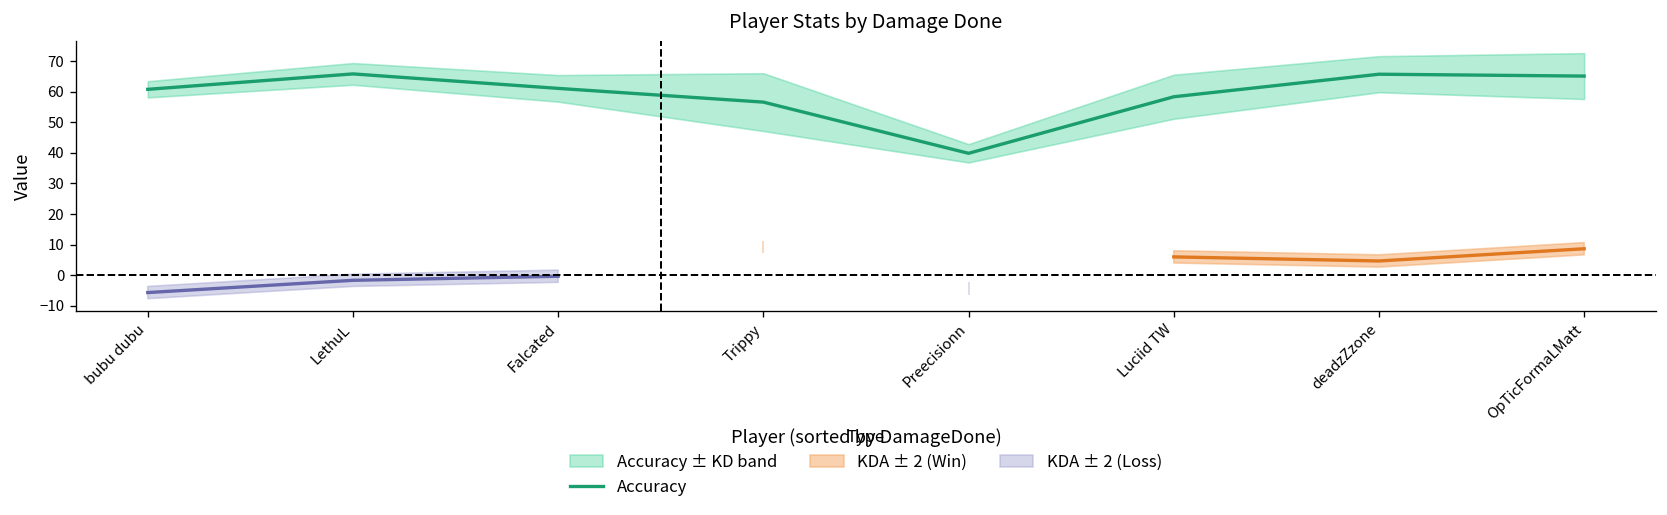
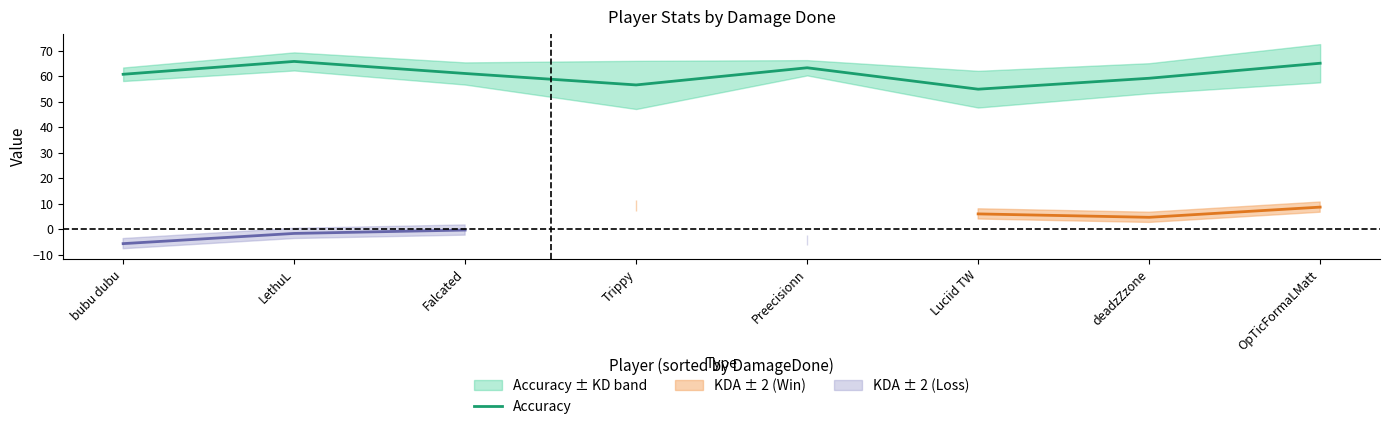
Accuracy, Preecisionn: 40 -> 63
Accuracy, Luciid TW: 58 -> 55
Accuracy, deadzZzone: 66 -> 59
